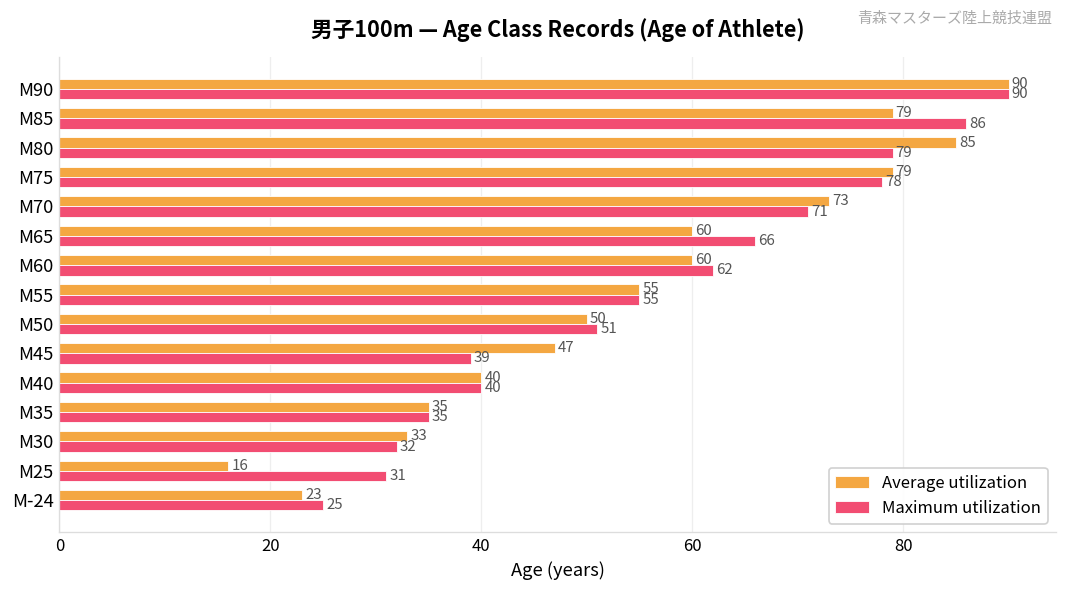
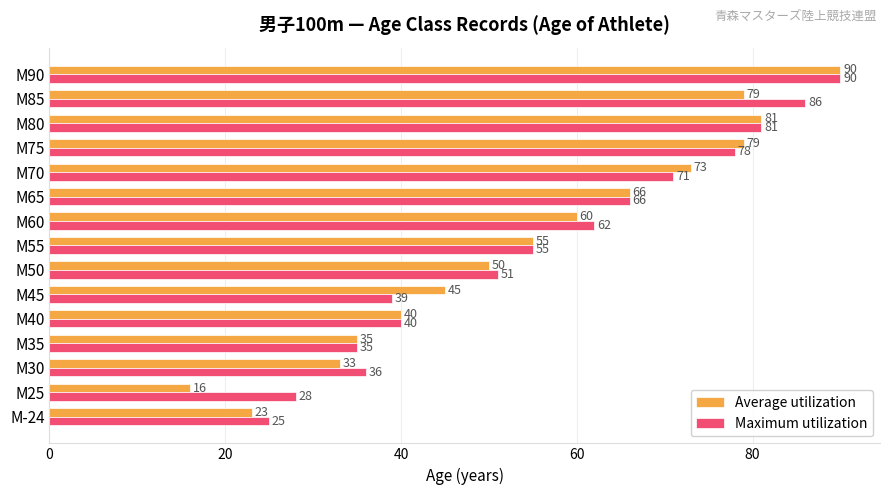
Average utilization, M80: 85 -> 81
Maximum utilization, M80: 79 -> 81
Average utilization, M65: 60 -> 66
Average utilization, M45: 47 -> 45
Maximum utilization, M30: 32 -> 36
Maximum utilization, M25: 31 -> 28
